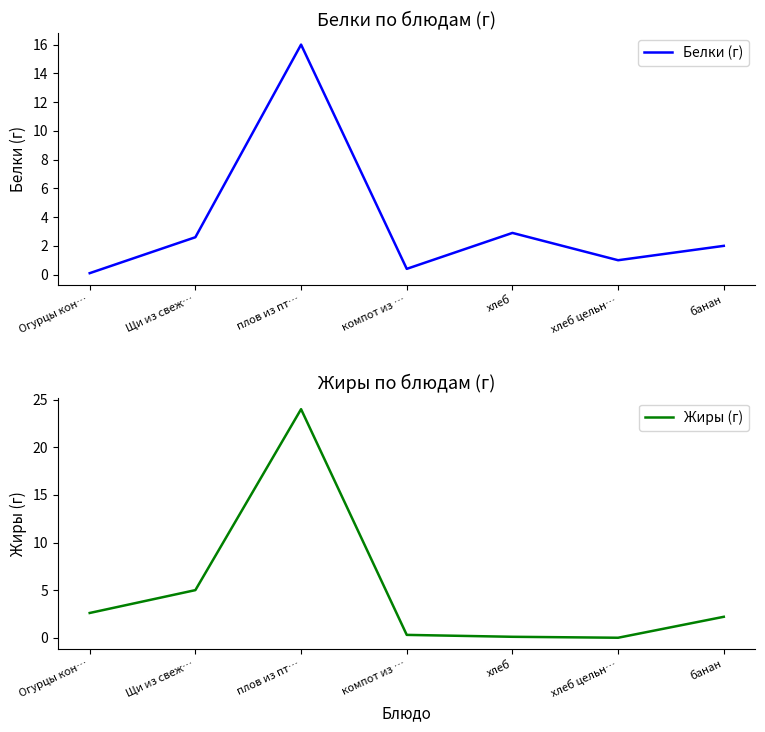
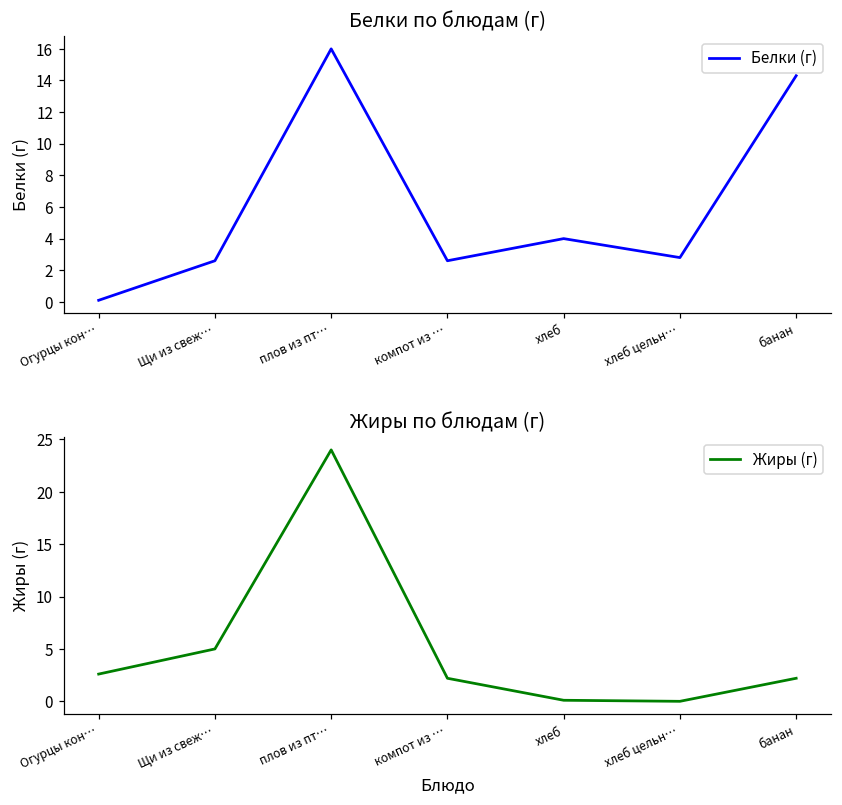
Белки по блюдам (г), компот из …: 0.4 -> 2.6
Белки по блюдам (г), хлеб: 2.9 -> 4.0
Белки по блюдам (г), хлеб цельн…: 1.0 -> 2.8
Белки по блюдам (г), банан: 2.0 -> 14.3
Жиры по блюдам (г), компот из …: 0 -> 2
